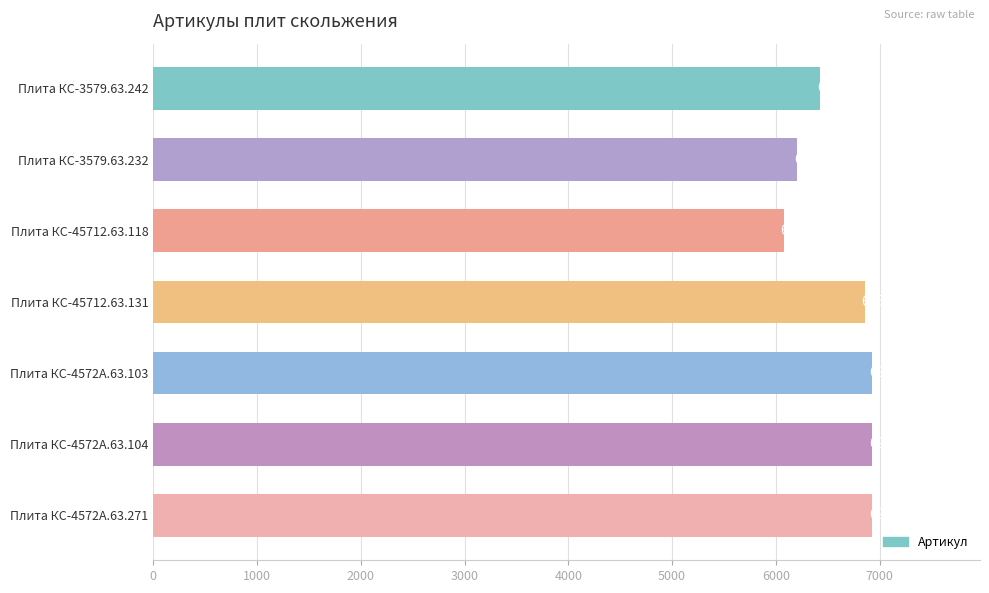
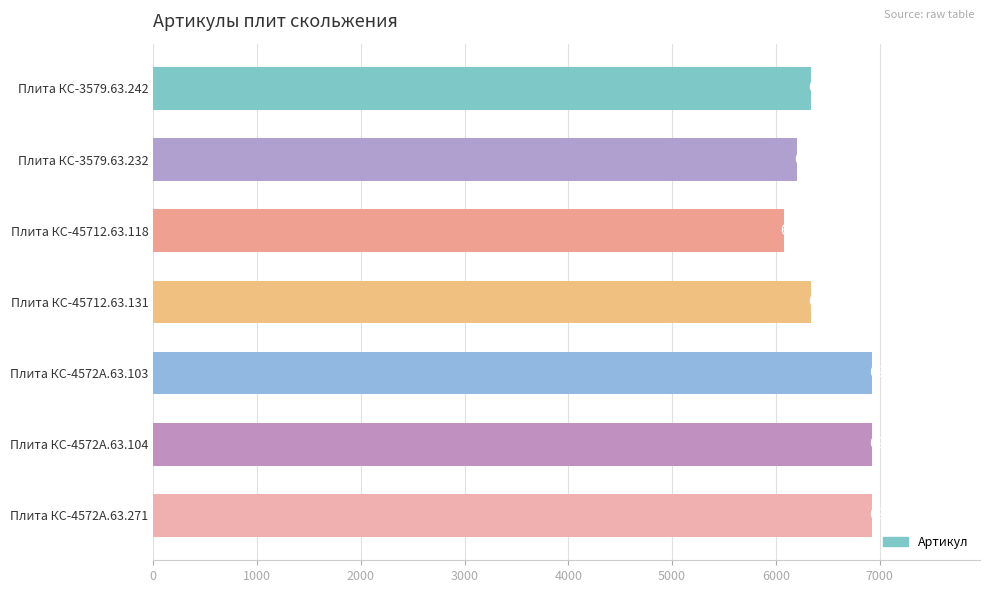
Плита КС-3579.63.242: 6430 -> 6340
Плита КС-45712.63.131: 6860 -> 6340
